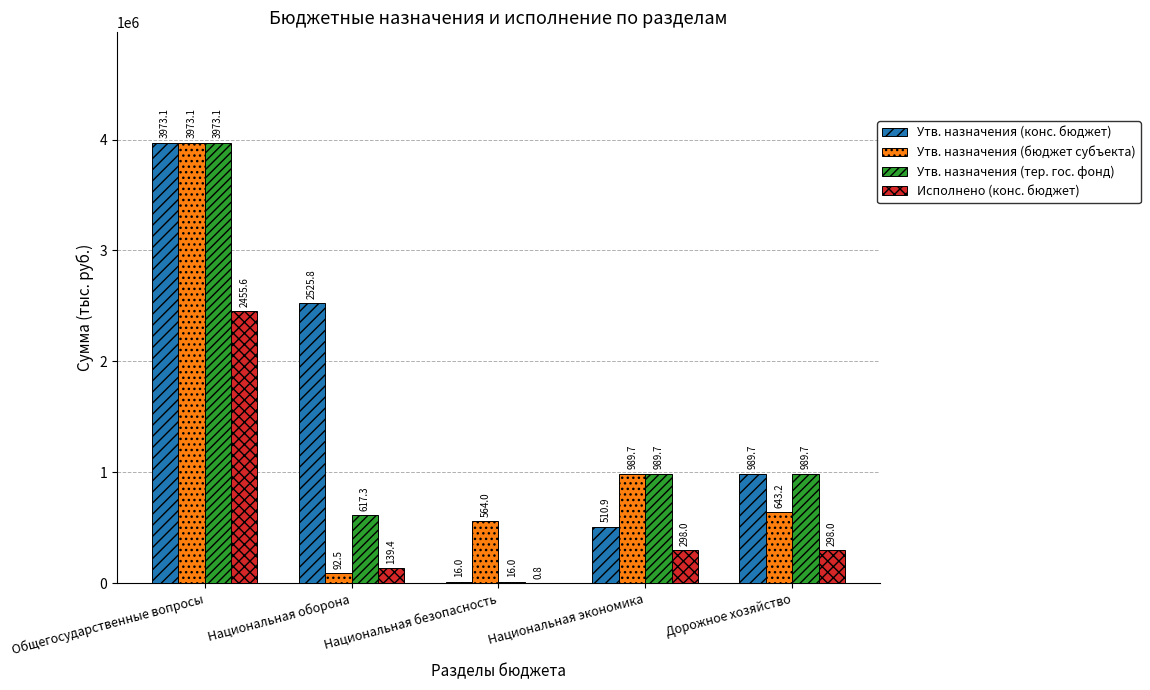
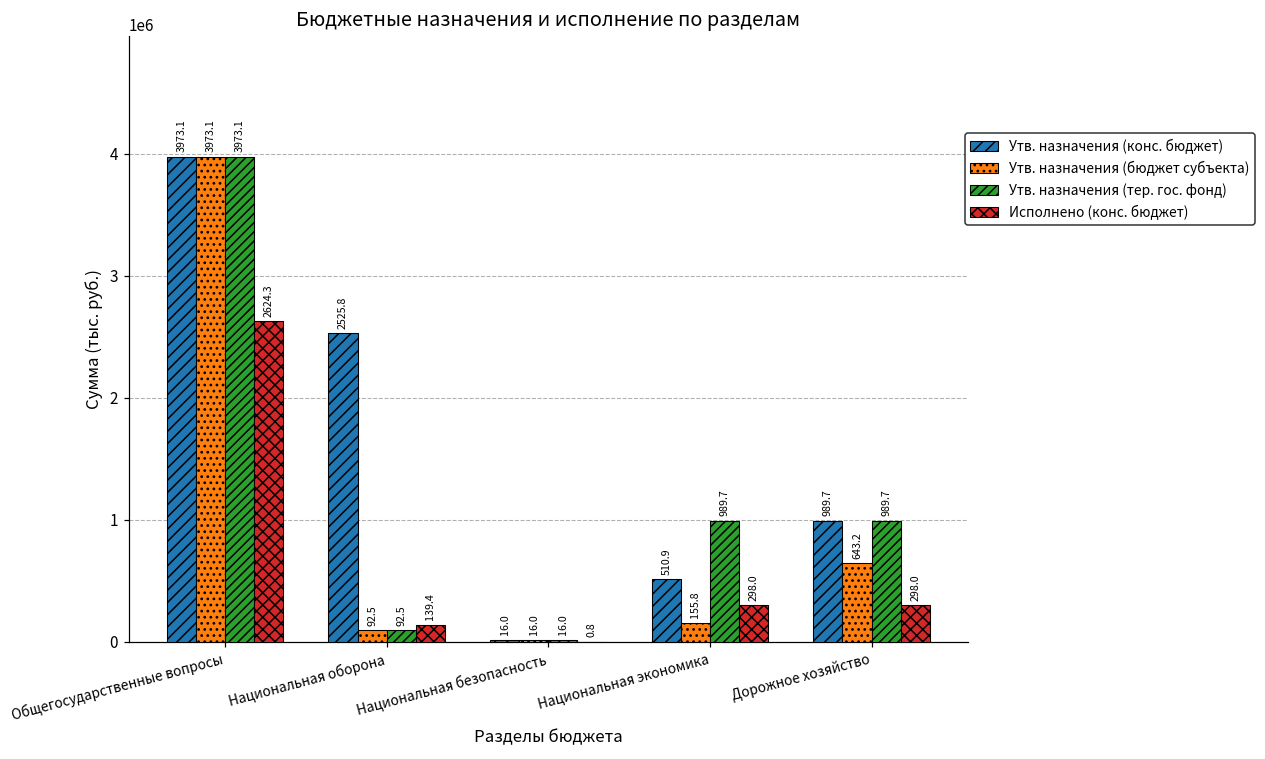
Исполнено (конс. бюджет), Общегосударственные вопросы: 2455.6 -> 2624.3
Утв. назначения (тер. гос. фонд), Национальная оборона: 617.3 -> 92.5
Утв. назначения (бюджет субъекта), Национальная безопасность: 564.0 -> 16.0
Утв. назначения (бюджет субъекта), Национальная экономика: 989.7 -> 155.8
